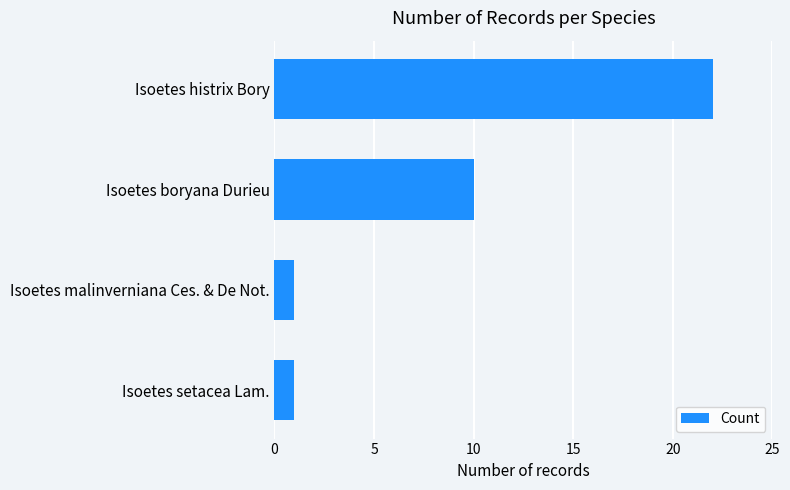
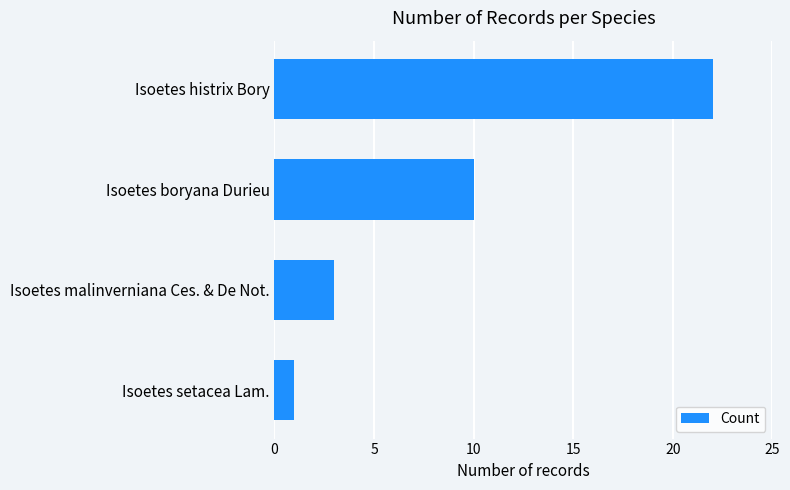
Isoetes malinverniana Ces. & De Not.: 1 -> 3
